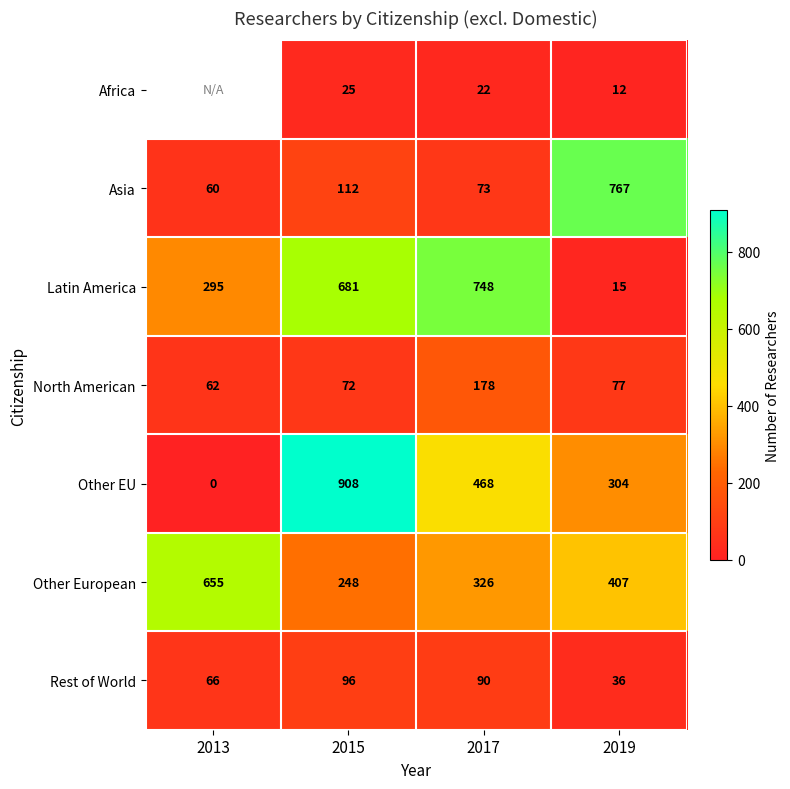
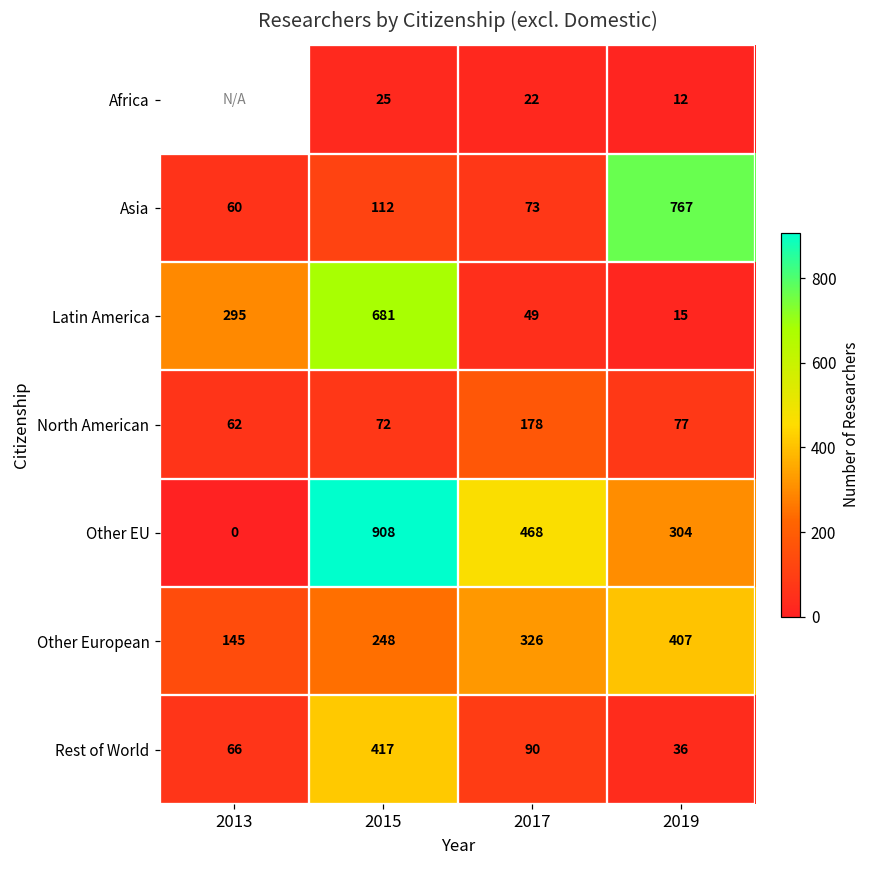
Latin America, 2017: 748 -> 49
Other European, 2013: 655 -> 145
Rest of World, 2015: 96 -> 417
